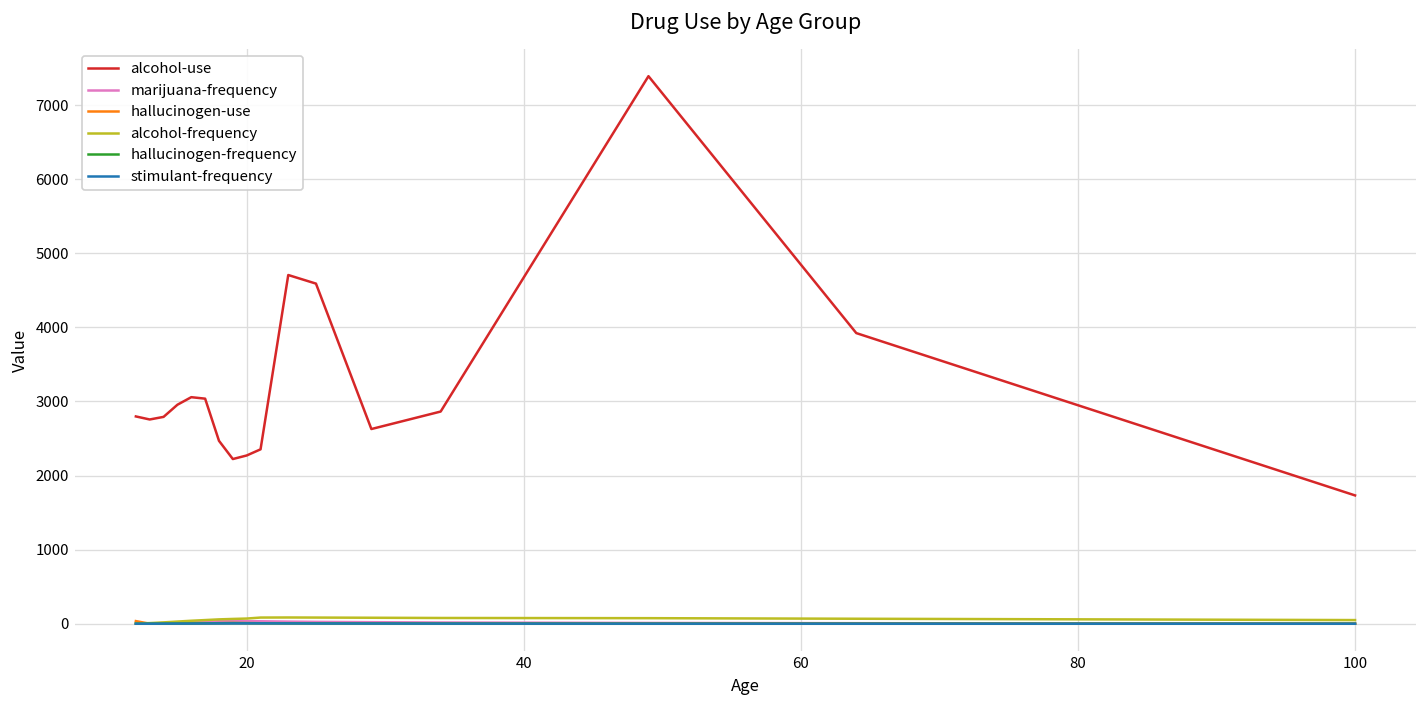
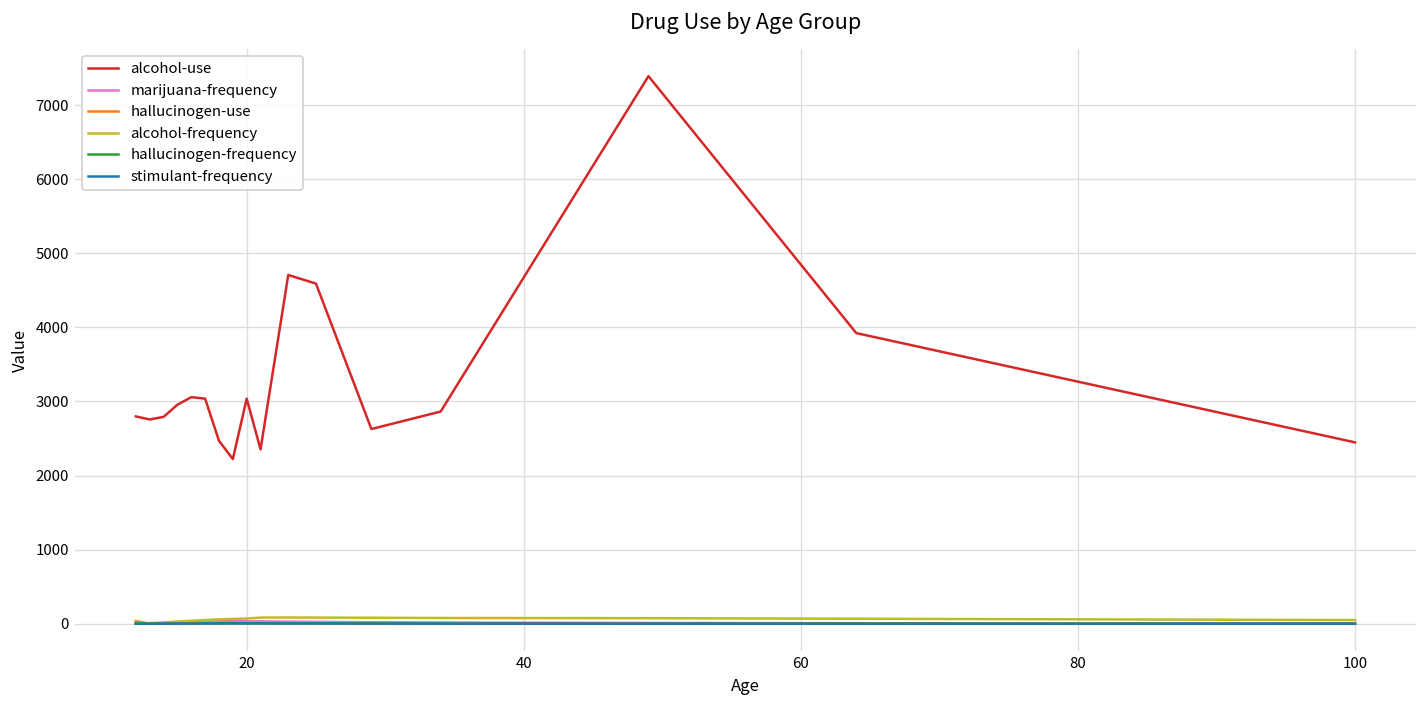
alcohol-use, 20: 2300 -> 3000
alcohol-use, 100: 1700 -> 2400
